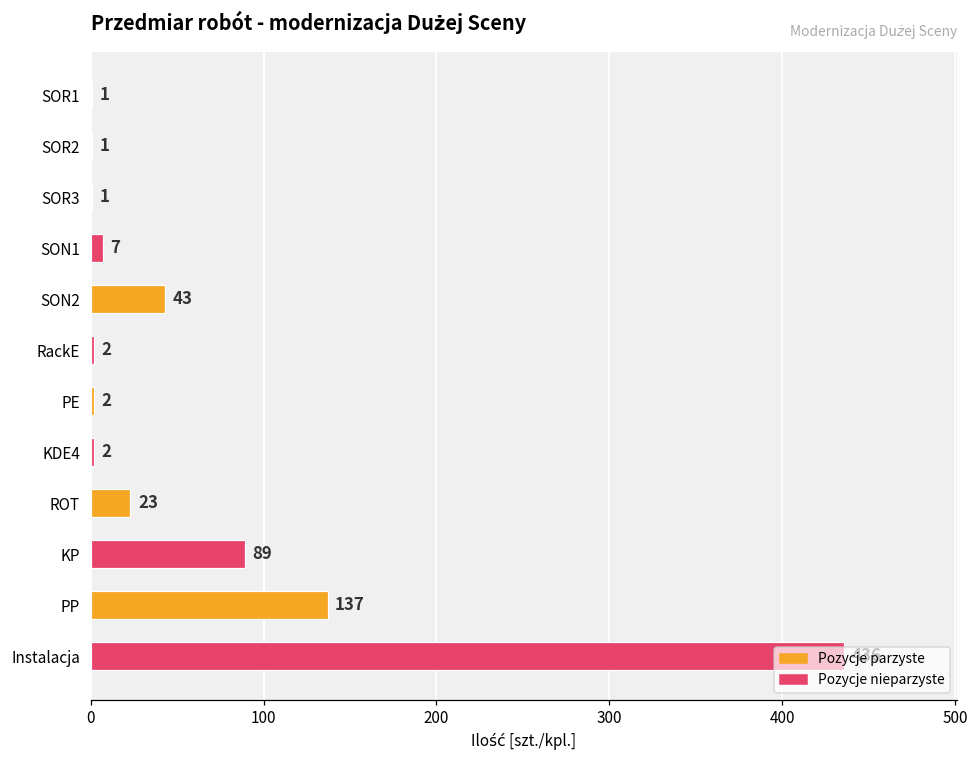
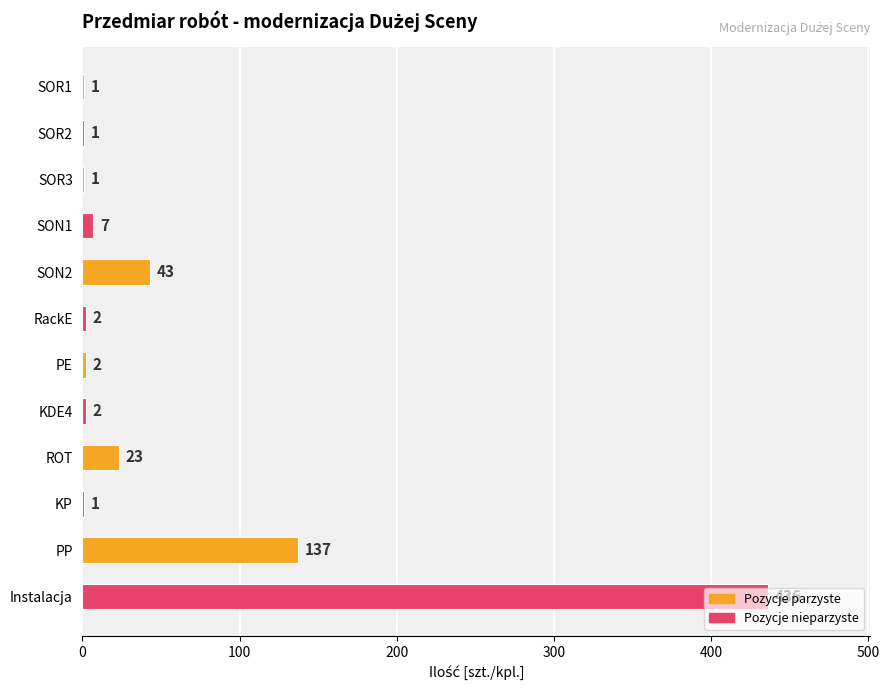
KP: 89 -> 1
